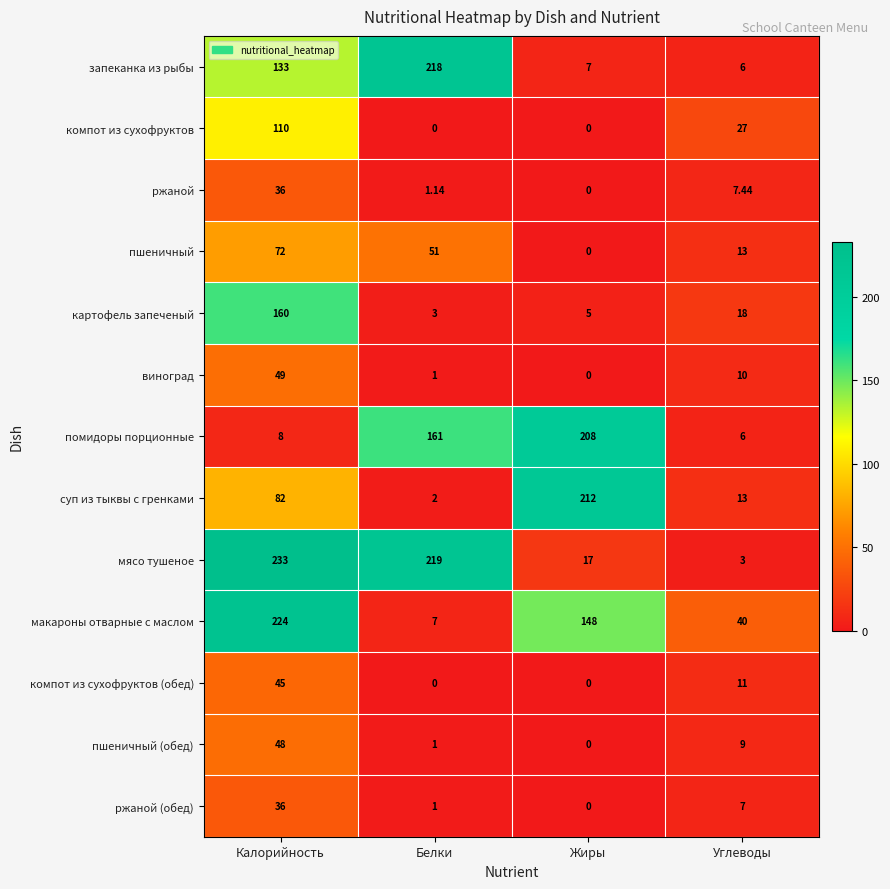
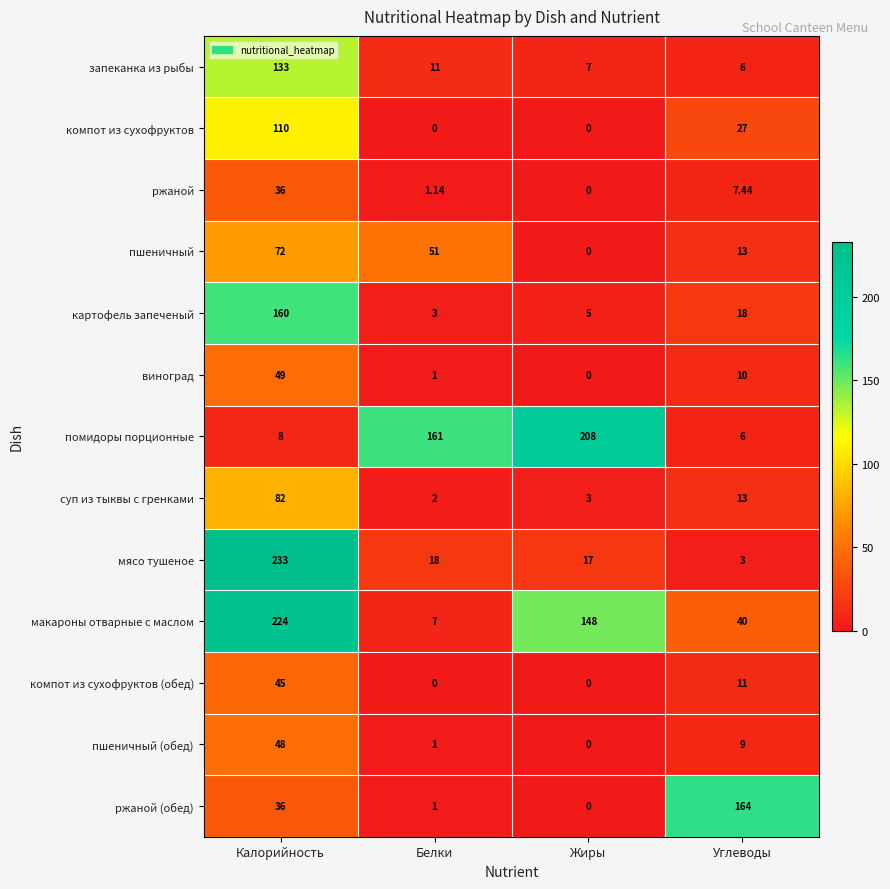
запеканка из рыбы, Белки: 218 -> 11
суп из тыквы с гренками, Жиры: 212 -> 3
мясо тушеное, Белки: 219 -> 18
ржаной (обед), Углеводы: 7 -> 164
